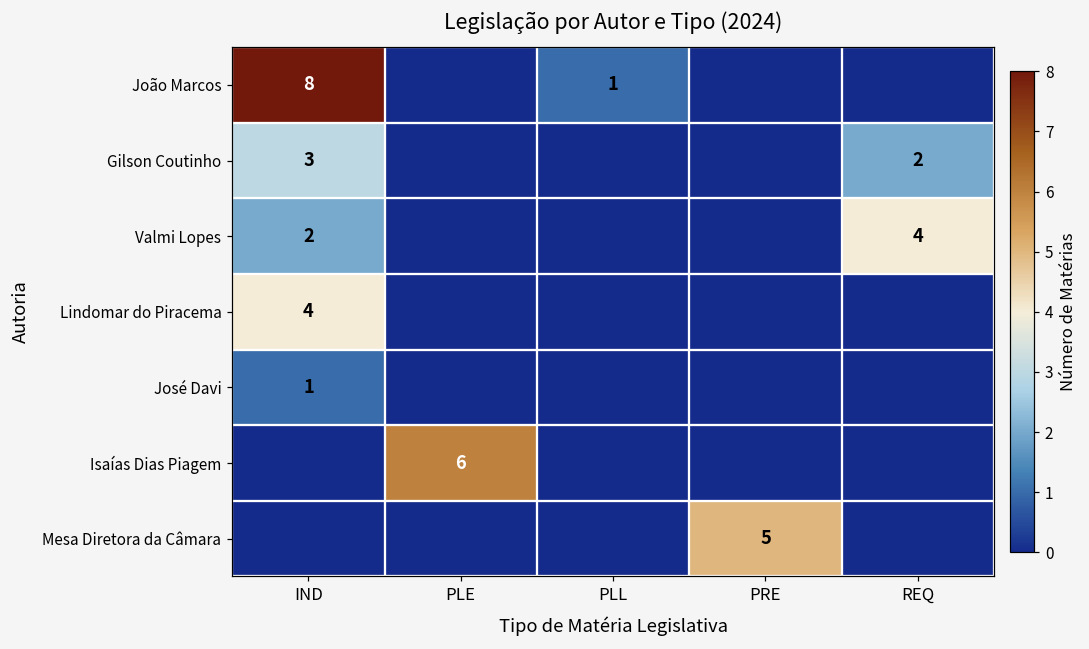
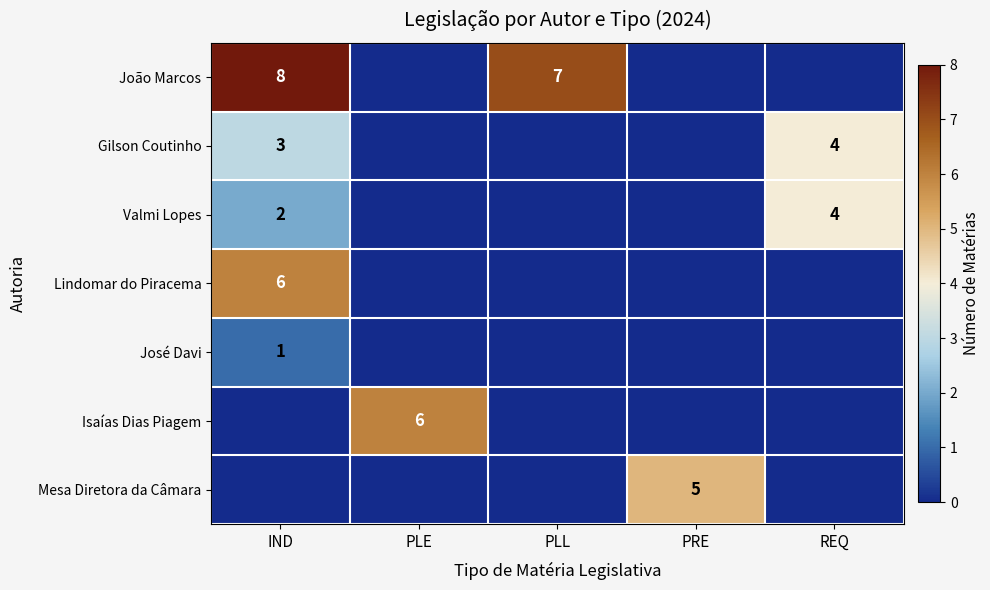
João Marcos, PLL: 1 -> 7
Gilson Coutinho, REQ: 2 -> 4
Lindomar do Piracema, IND: 4 -> 6
